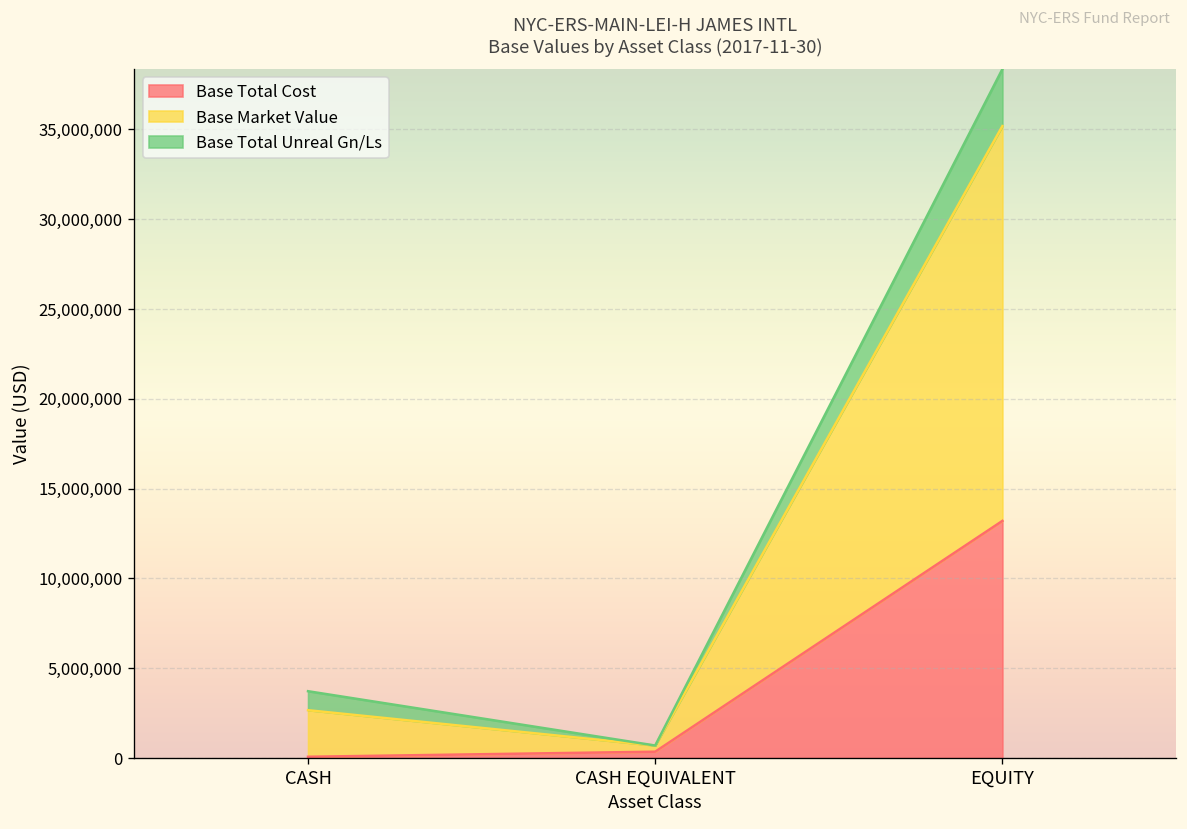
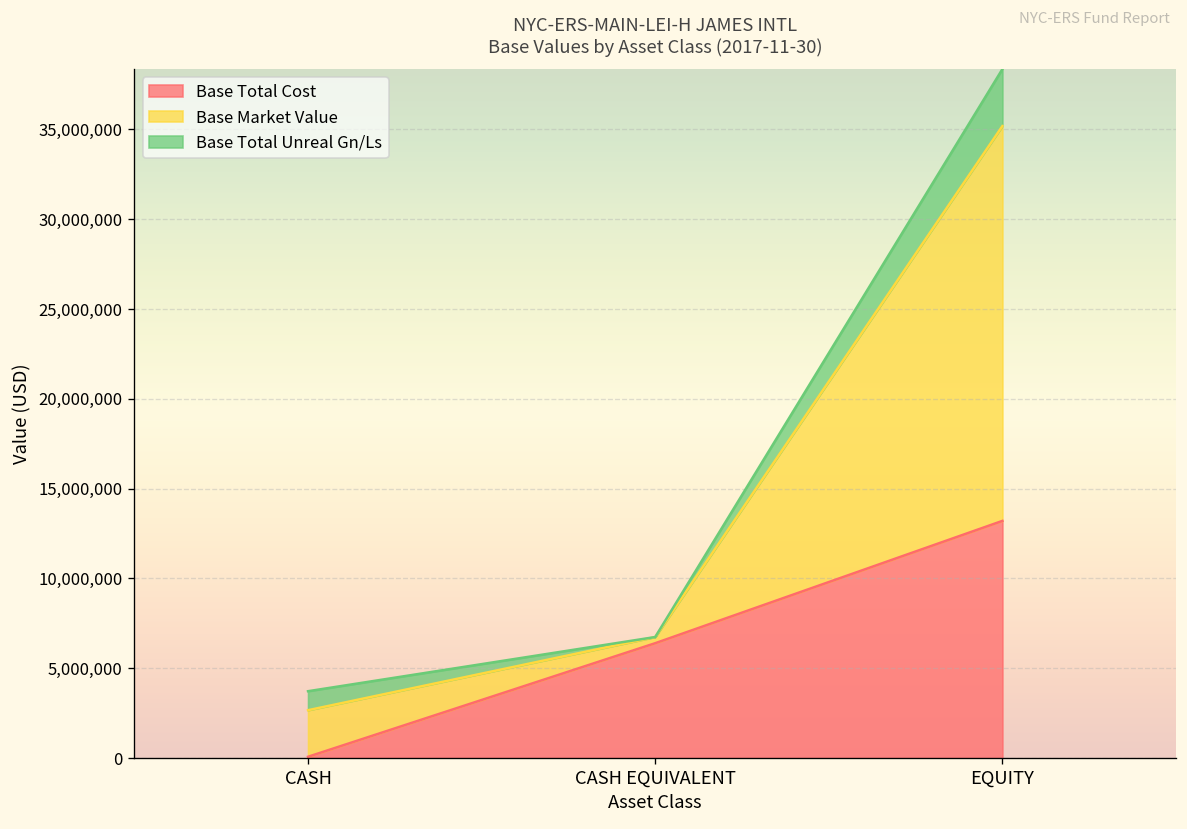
Base Total Cost, CASH EQUIVALENT: 300,000 -> 6,400,000
